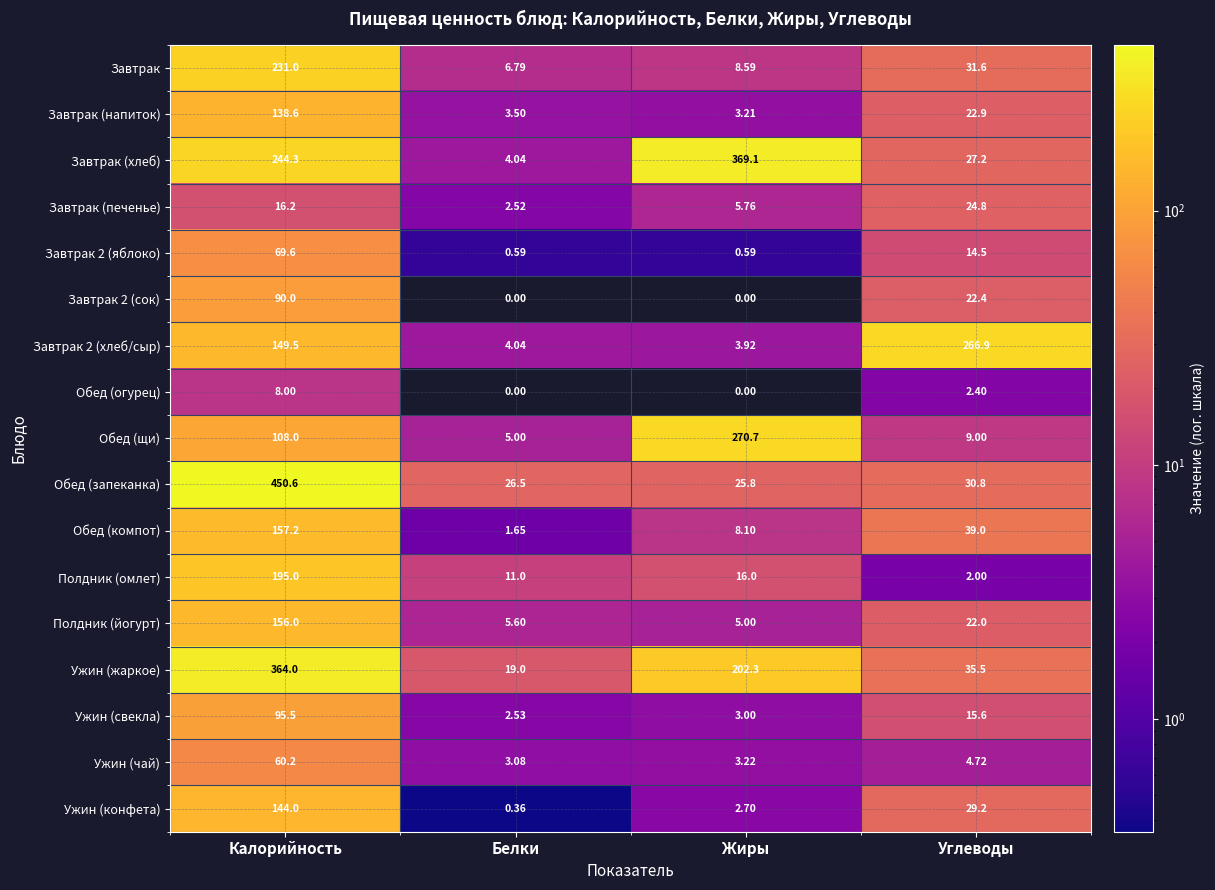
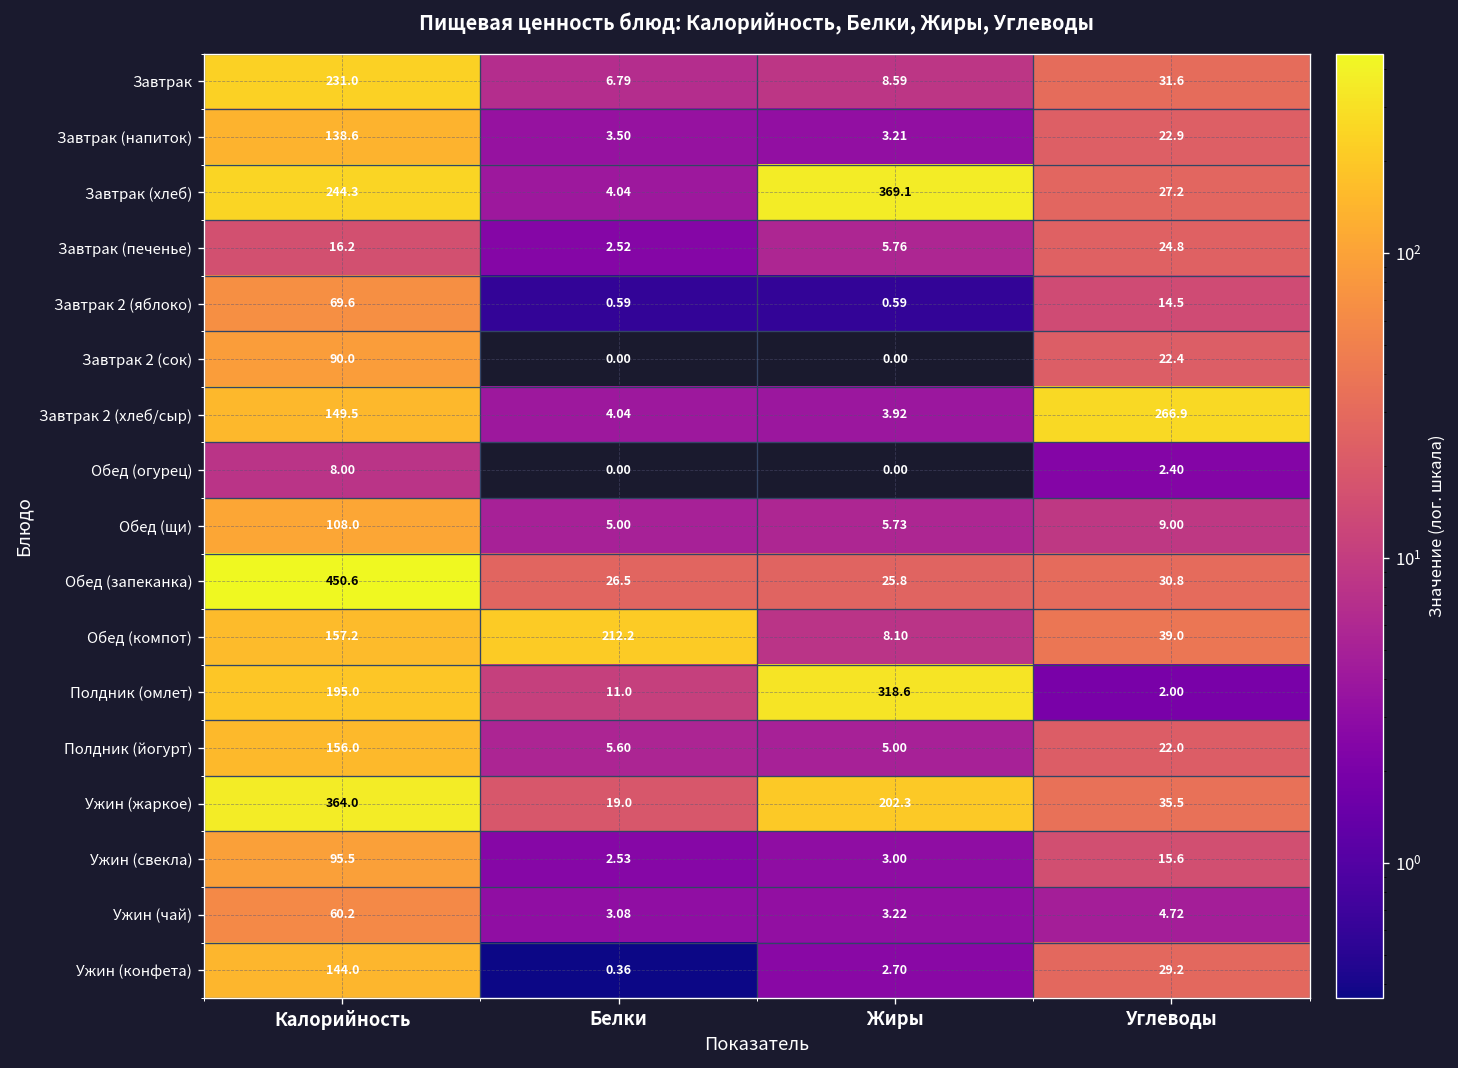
Обед (щи), Жиры: 270.7 -> 5.73
Обед (компот), Белки: 1.65 -> 212.2
Полдник (омлет), Жиры: 16.0 -> 318.6
